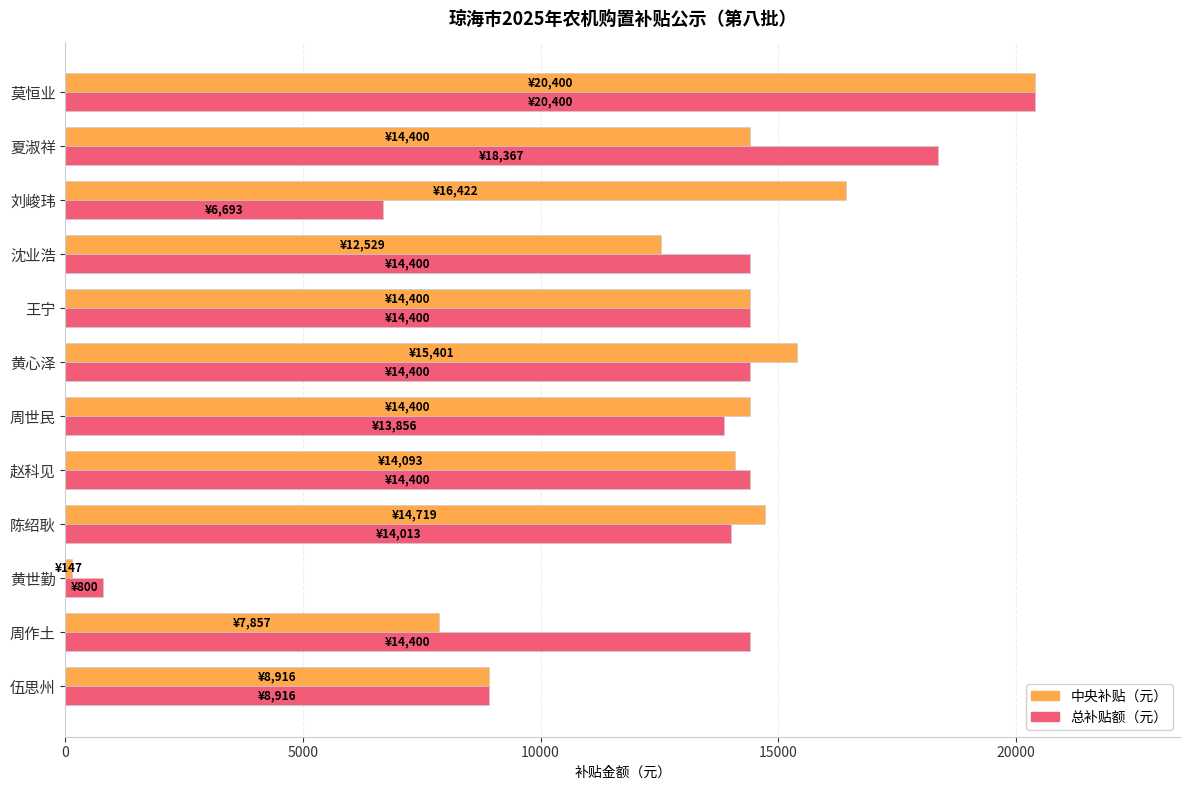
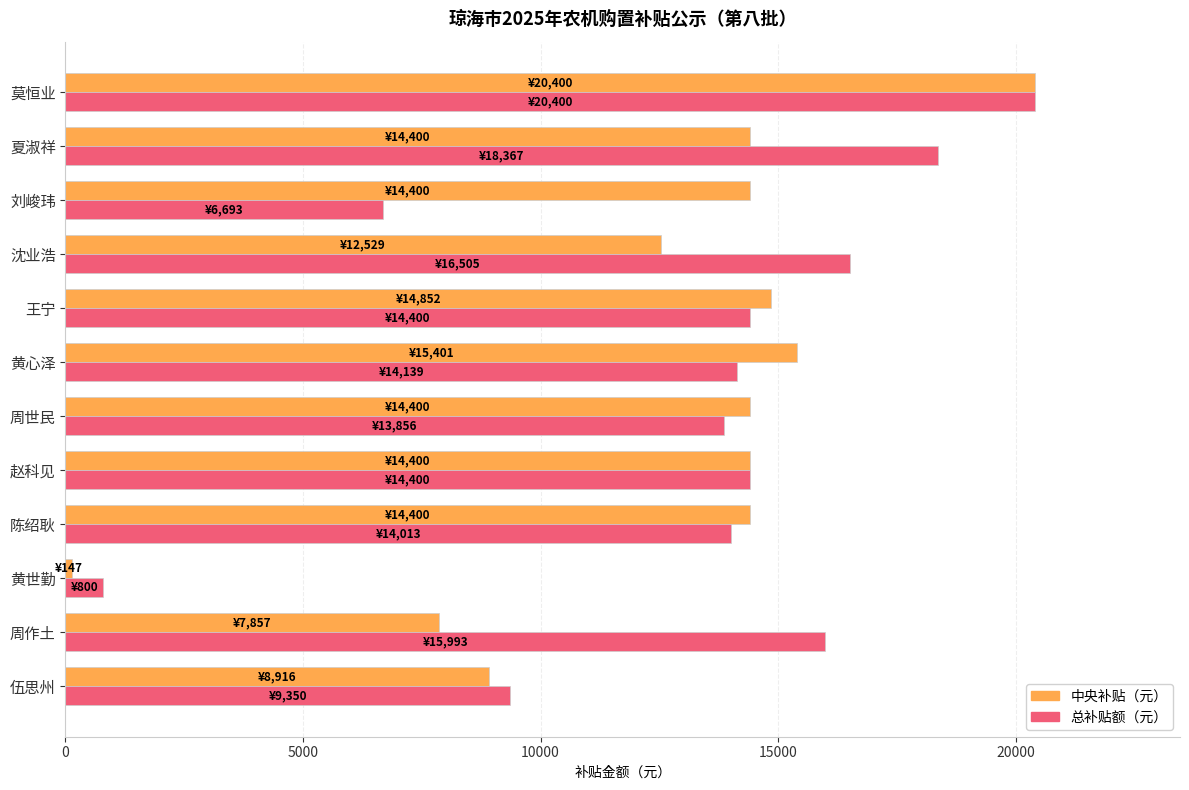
中央补贴（元）, 刘峻玮: ¥16,422 -> ¥14,400
总补贴额（元）, 沈业浩: ¥14,400 -> ¥16,505
中央补贴（元）, 王宁: ¥14,400 -> ¥14,852
总补贴额（元）, 黄心泽: ¥14,400 -> ¥14,139
中央补贴（元）, 赵科见: ¥14,093 -> ¥14,400
中央补贴（元）, 陈绍耿: ¥14,719 -> ¥14,400
总补贴额（元）, 周作土: ¥14,400 -> ¥15,993
总补贴额（元）, 伍思州: ¥8,916 -> ¥9,350
